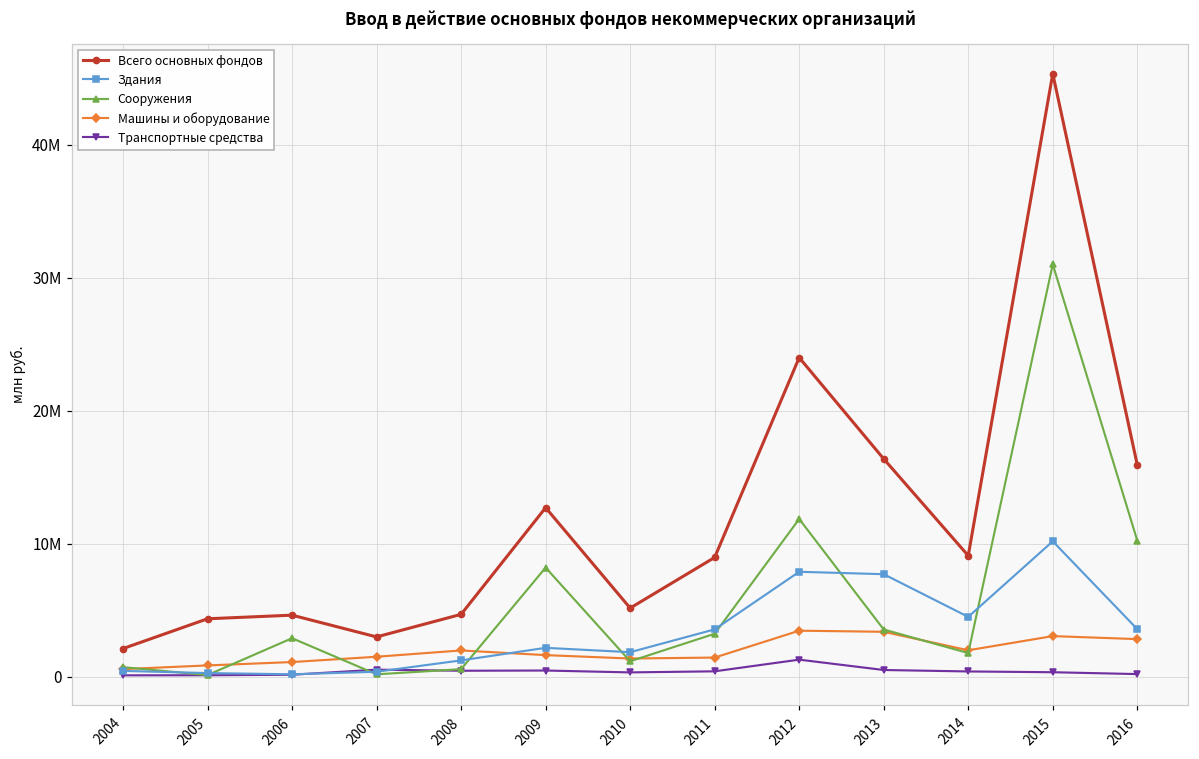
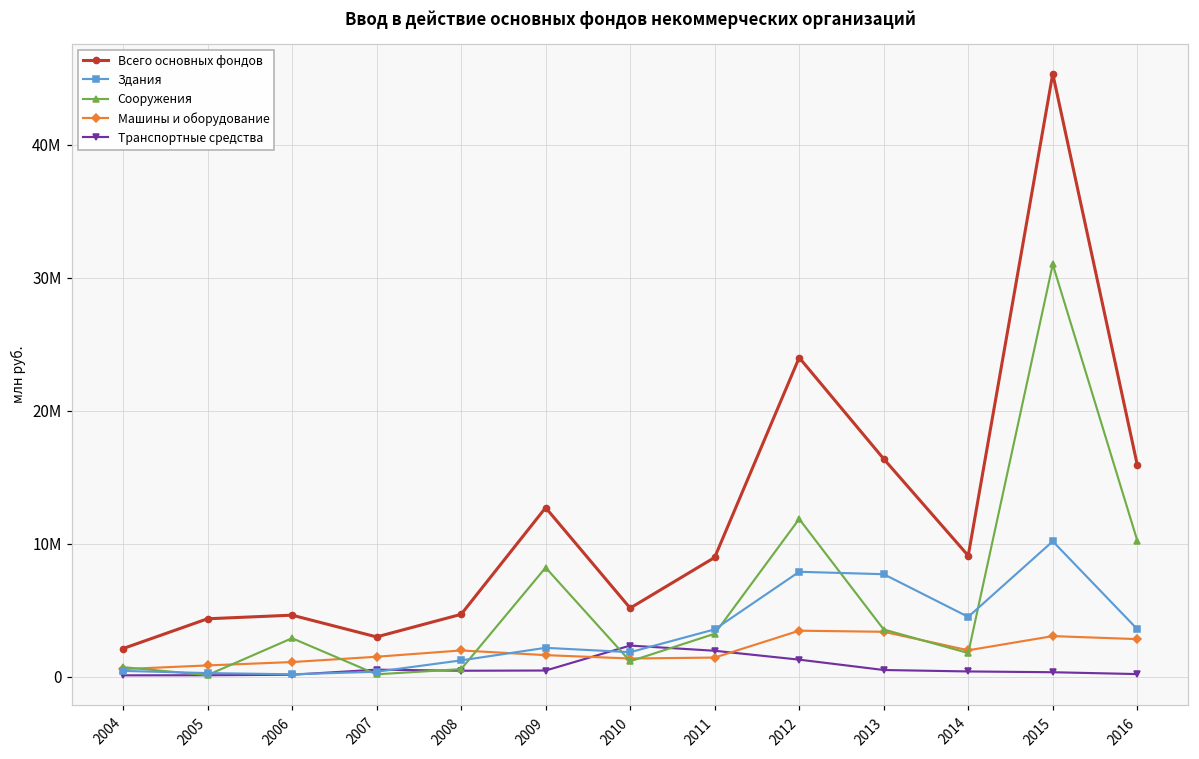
Транспортные средства, 2010: 300000 -> 2400000
Транспортные средства, 2011: 400000 -> 2000000
